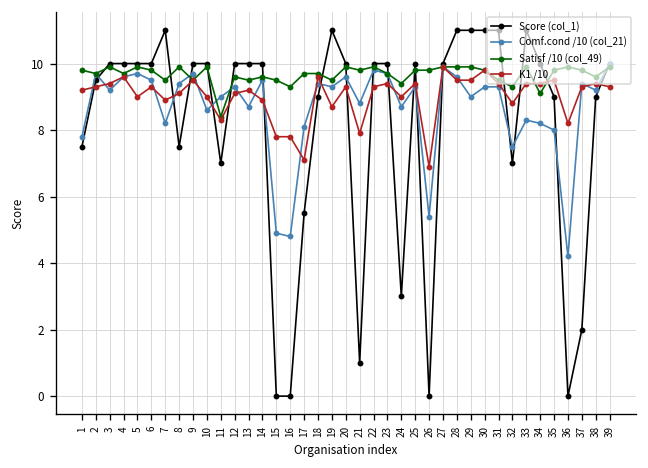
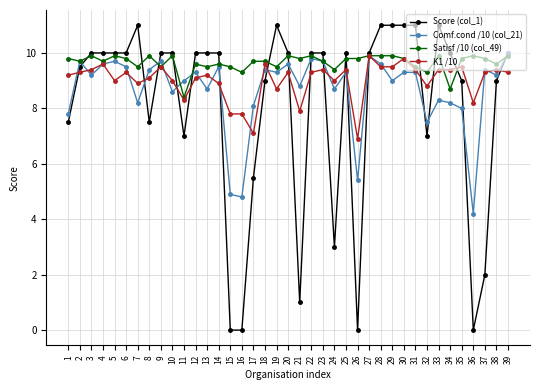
Satisf /10 (col_49), 34: 9.1 -> 8.7
